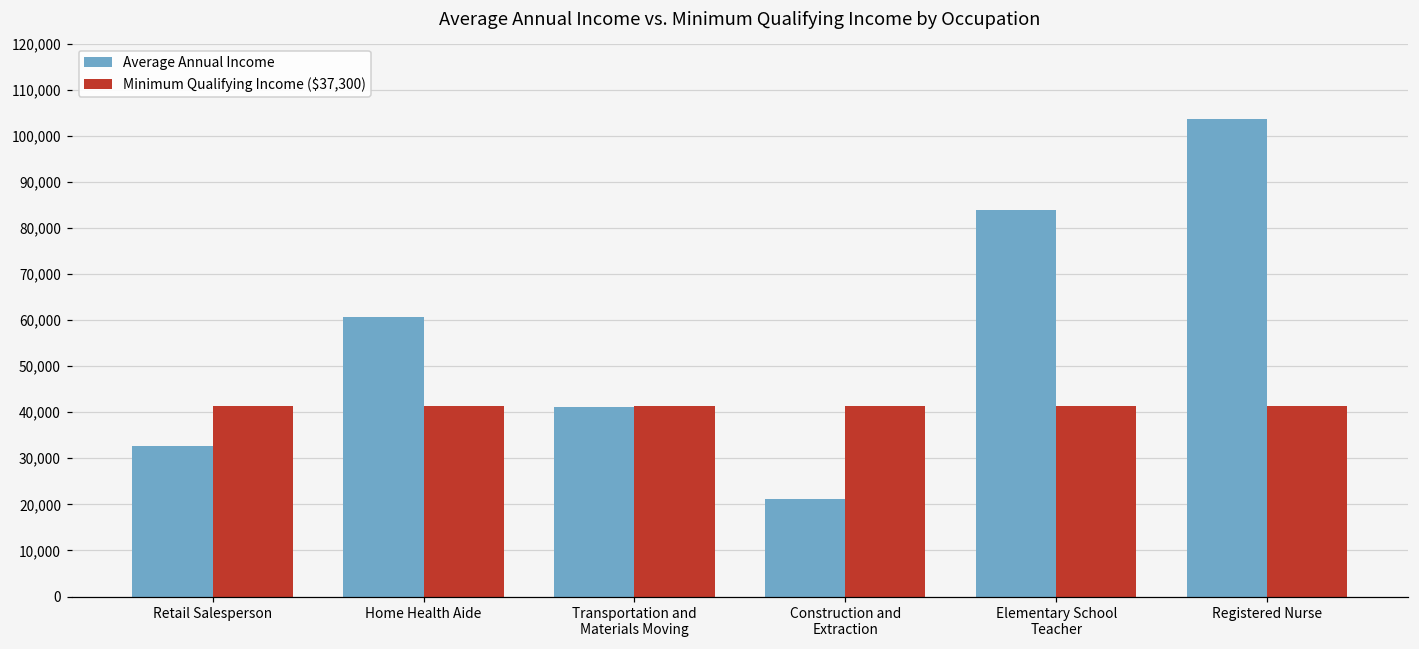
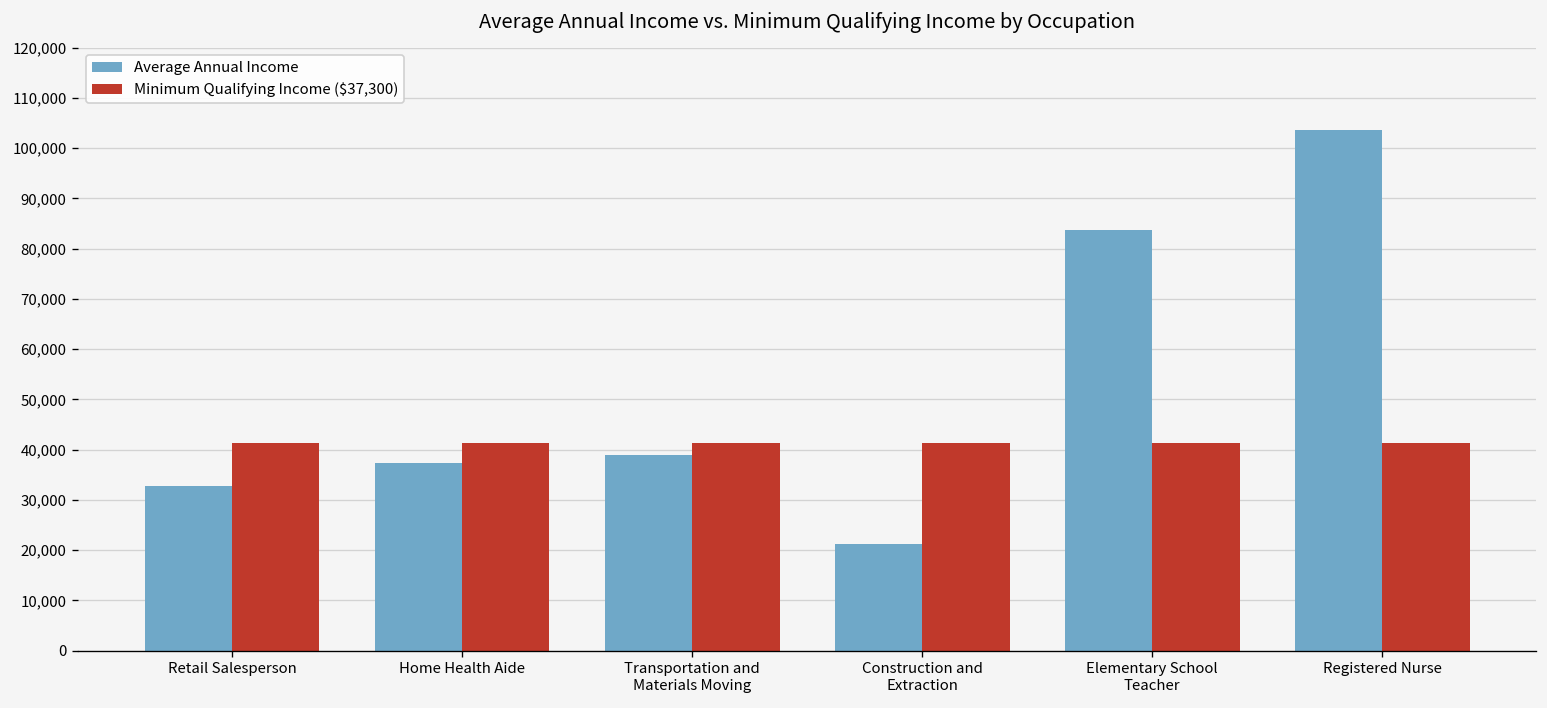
Average Annual Income, Home Health Aide: 61,000 -> 37,000
Average Annual Income, Transportation and Materials Moving: 41,000 -> 39,000
